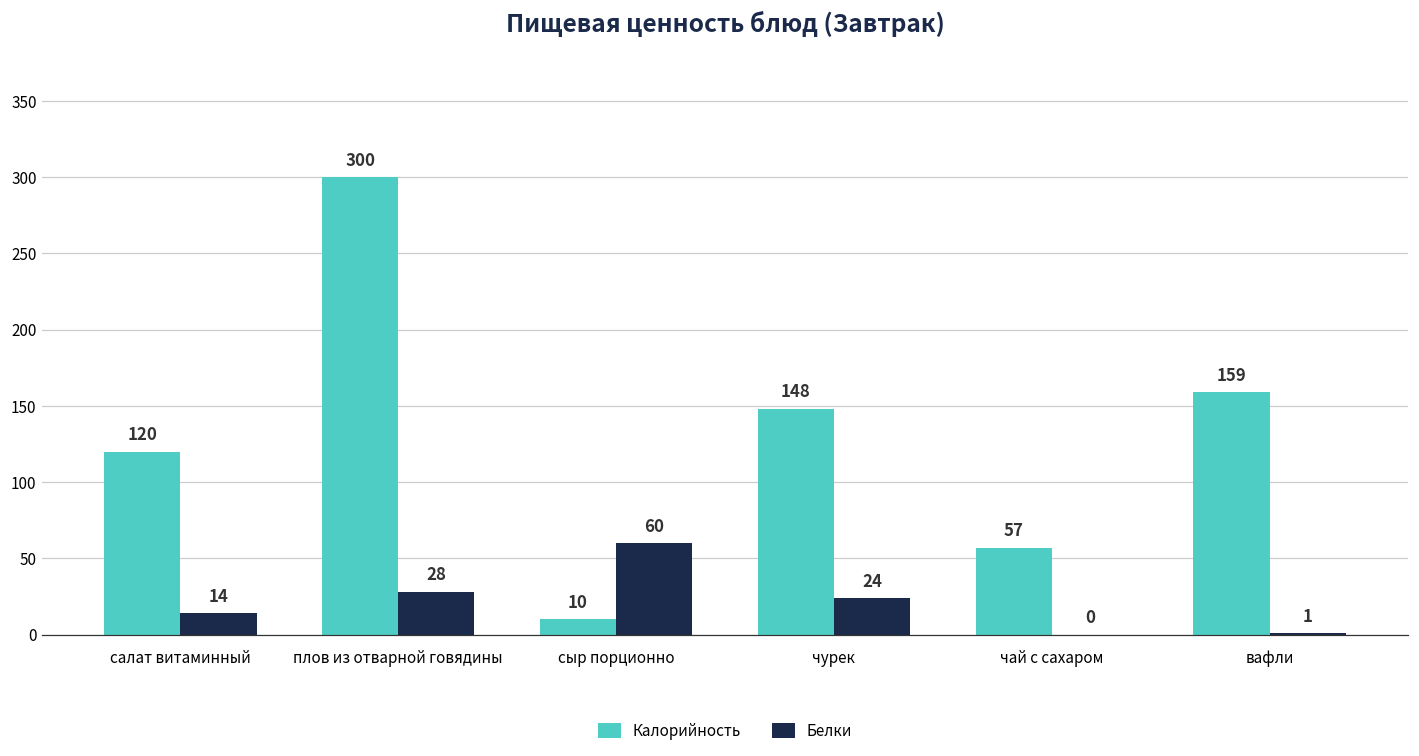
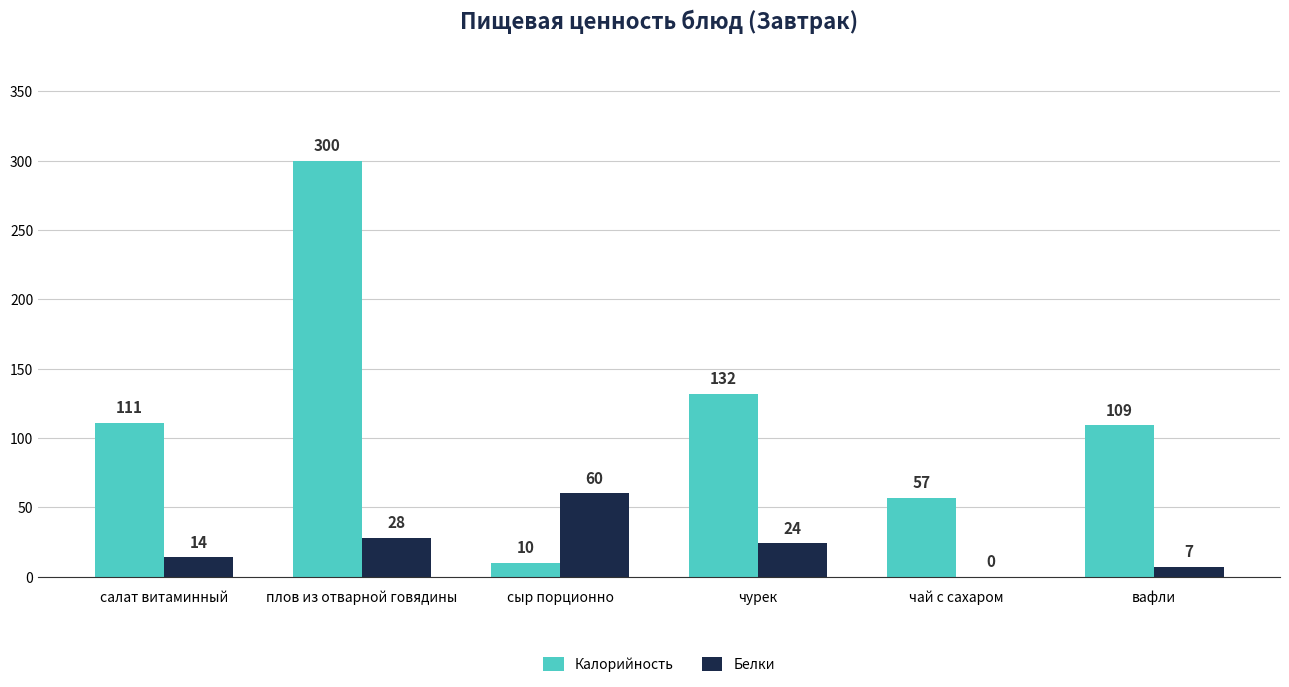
Калорийность, салат витаминный: 120 -> 111
Калорийность, чурек: 148 -> 132
Калорийность, вафли: 159 -> 109
Белки, вафли: 1 -> 7
